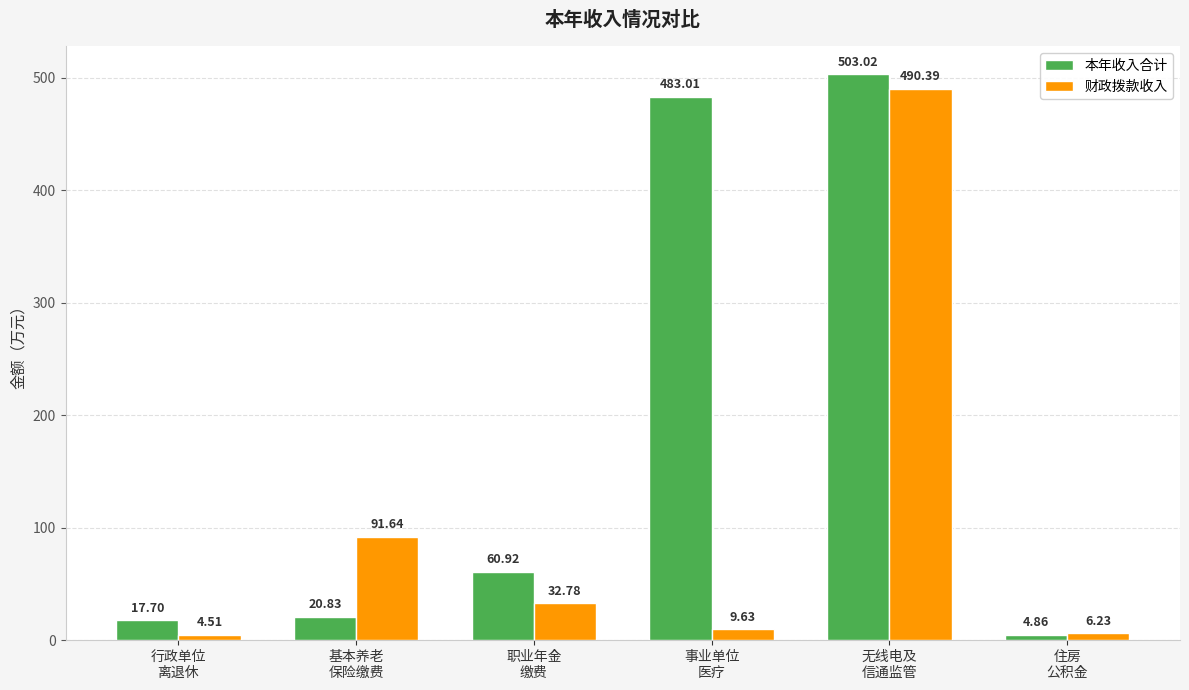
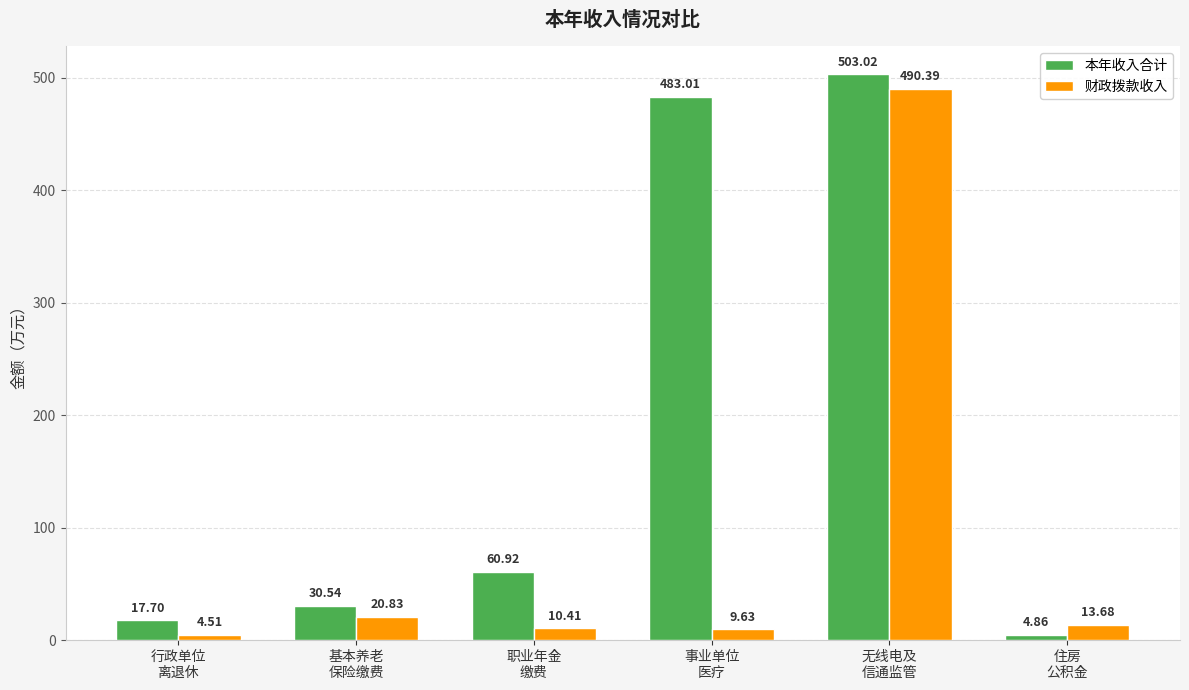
本年收入合计, 基本养老 保险缴费: 20.83 -> 30.54
财政拨款收入, 基本养老 保险缴费: 91.64 -> 20.83
财政拨款收入, 职业年金 缴费: 32.78 -> 10.41
财政拨款收入, 住房 公积金: 6.23 -> 13.68
